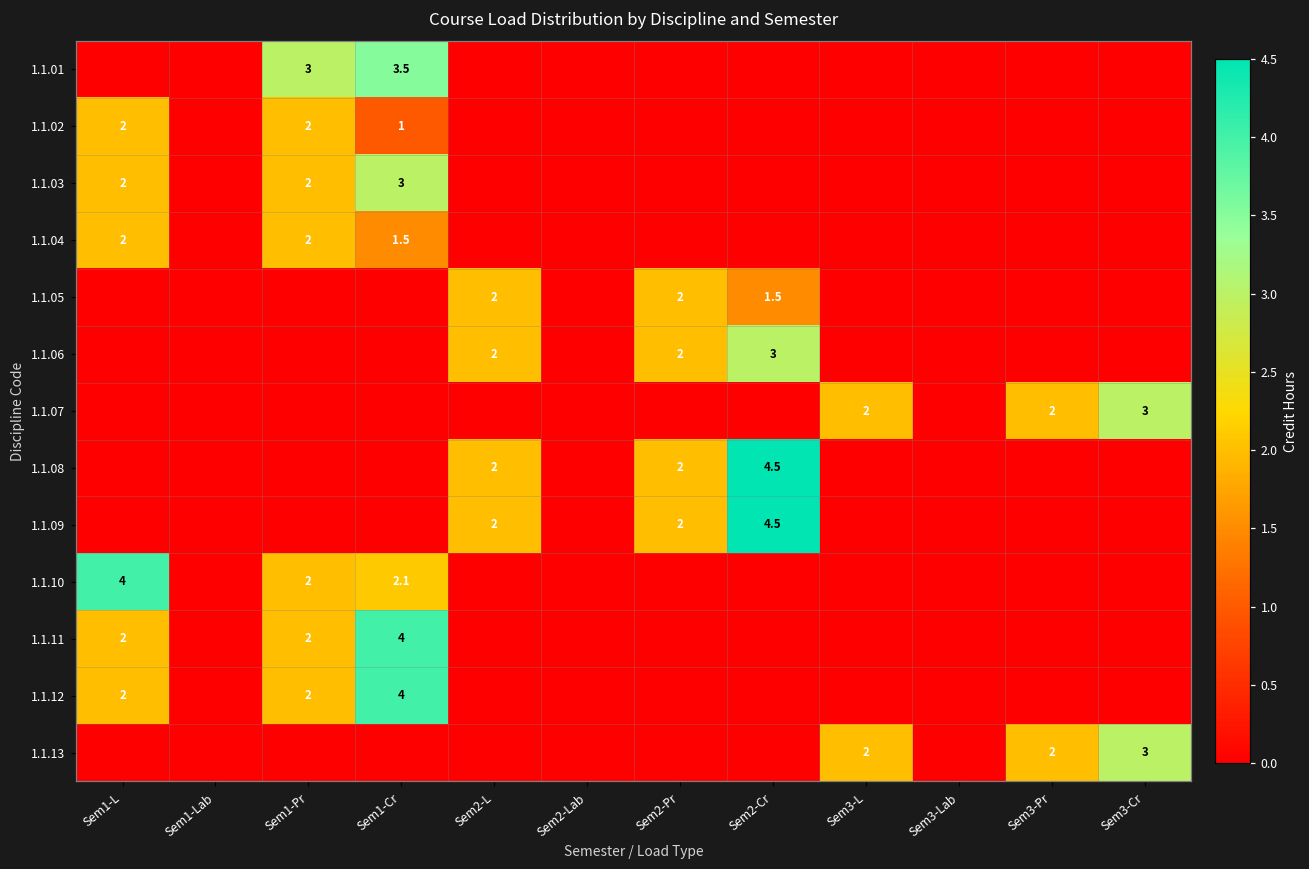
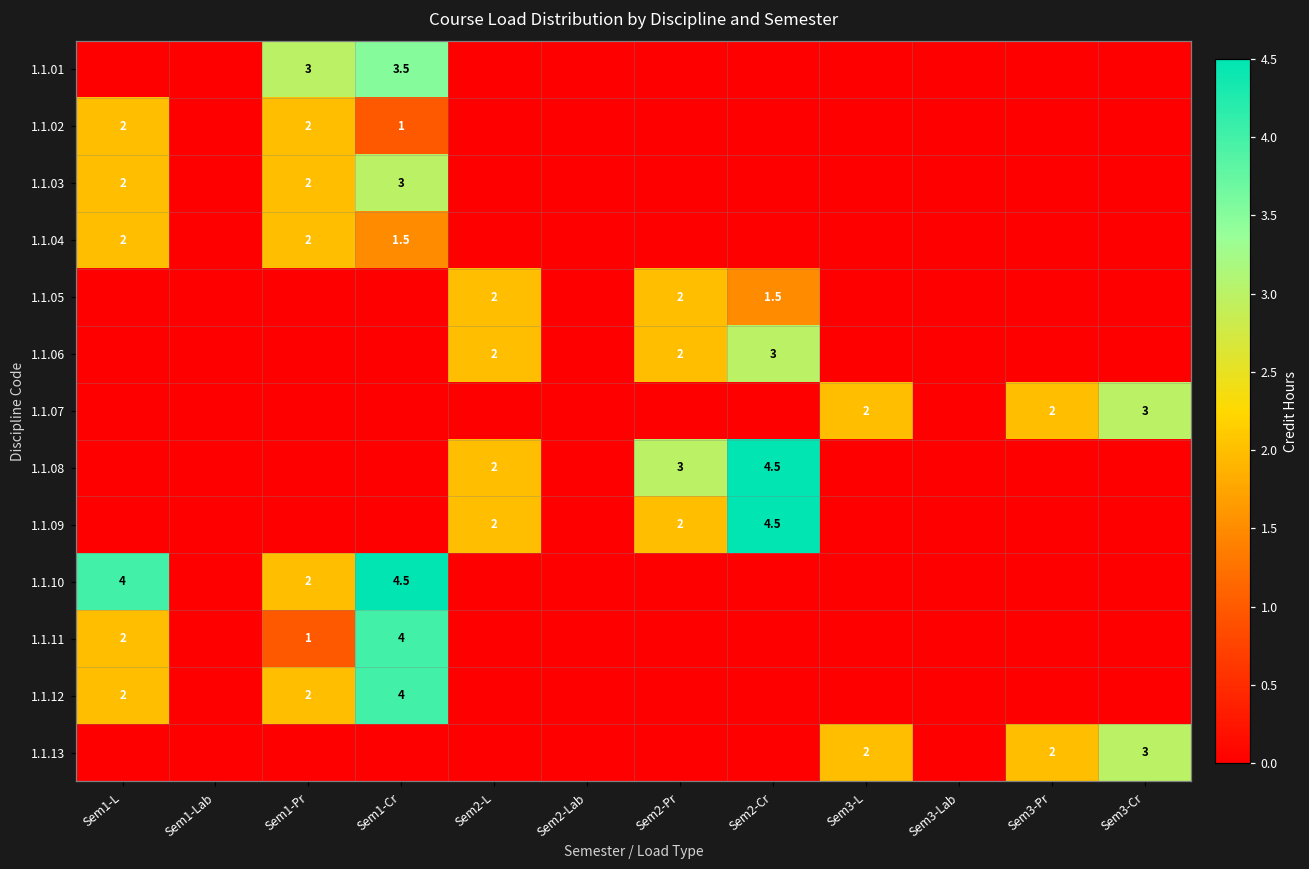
1.1.08, Sem2-Pr: 2 -> 3
1.1.10, Sem1-Cr: 2.1 -> 4.5
1.1.11, Sem1-Pr: 2 -> 1
